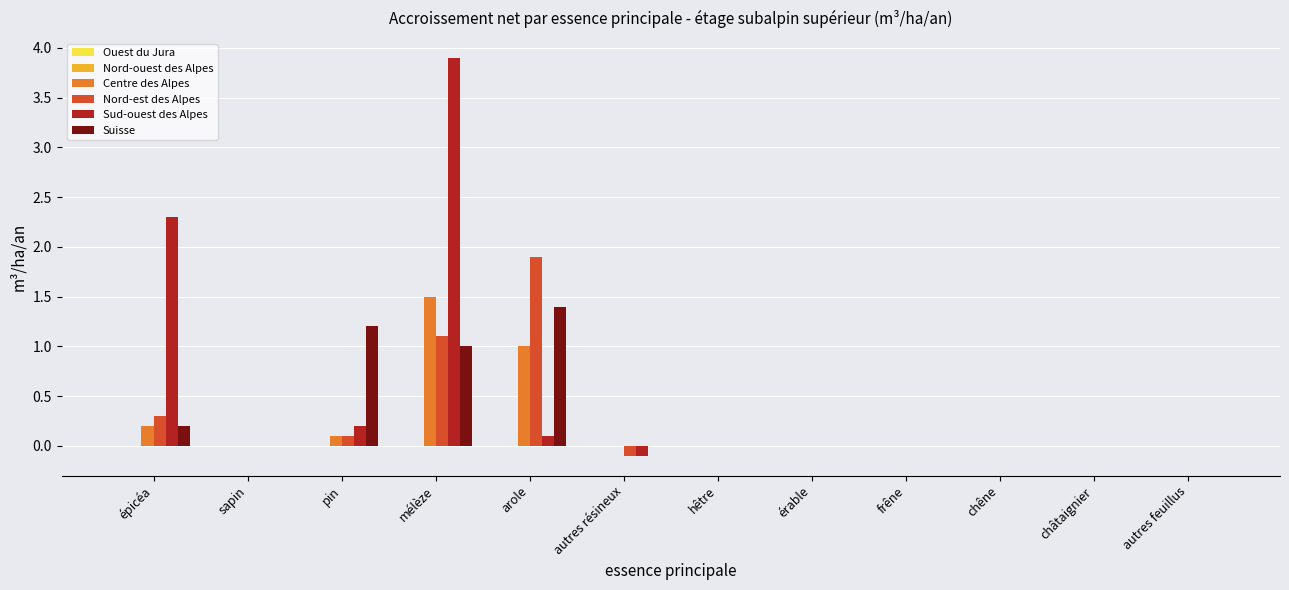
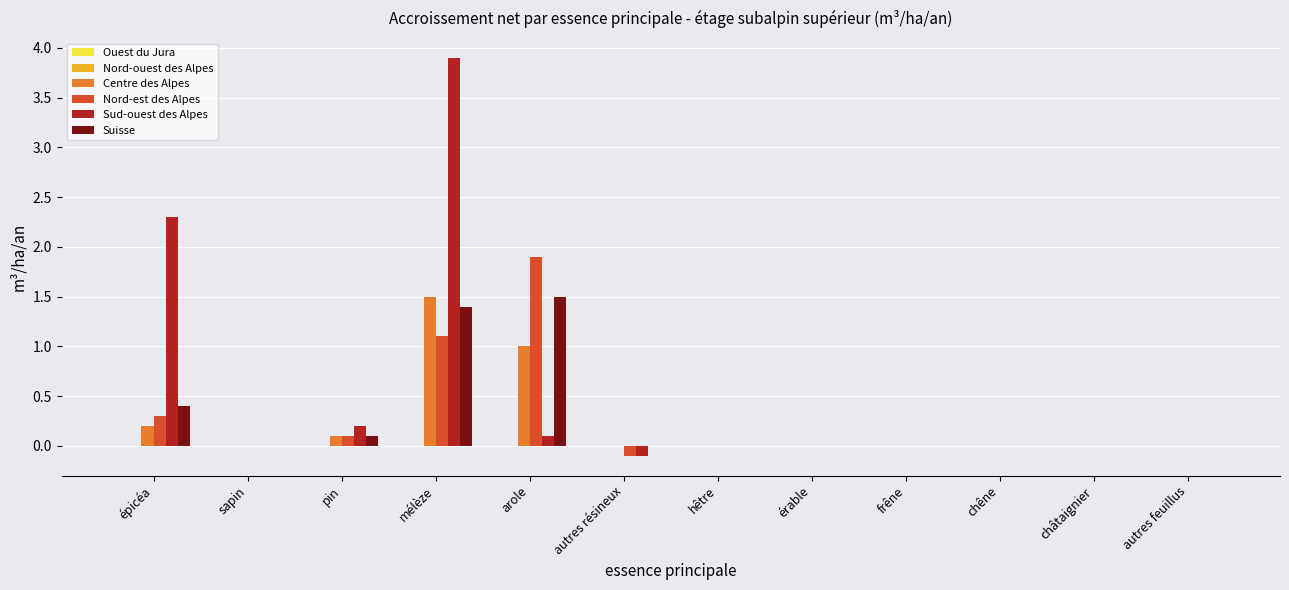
Suisse, épicéa: 0.2 -> 0.4
Suisse, pin: 1.2 -> 0.1
Suisse, mélèze: 1.0 -> 1.4
Suisse, arole: 1.4 -> 1.5
